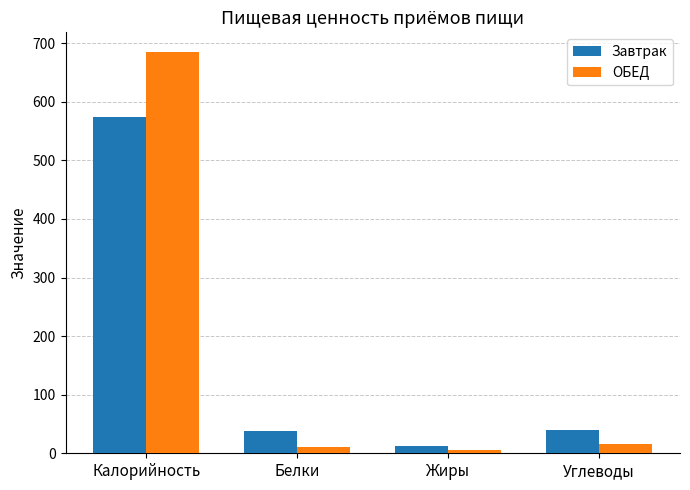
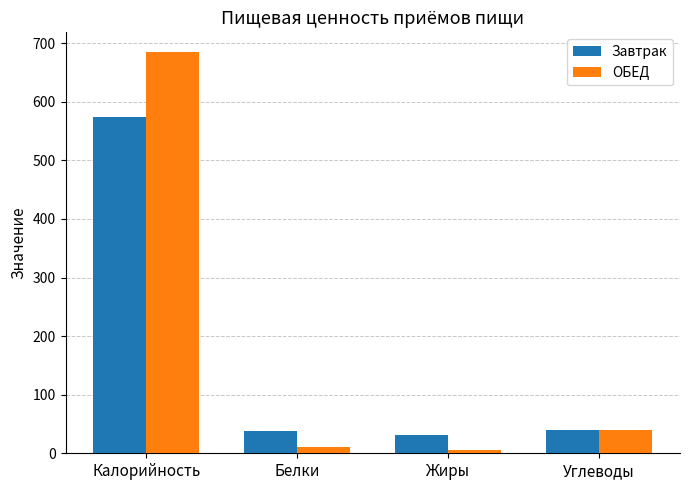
Завтрак, Жиры: 10 -> 30
ОБЕД, Углеводы: 20 -> 40
